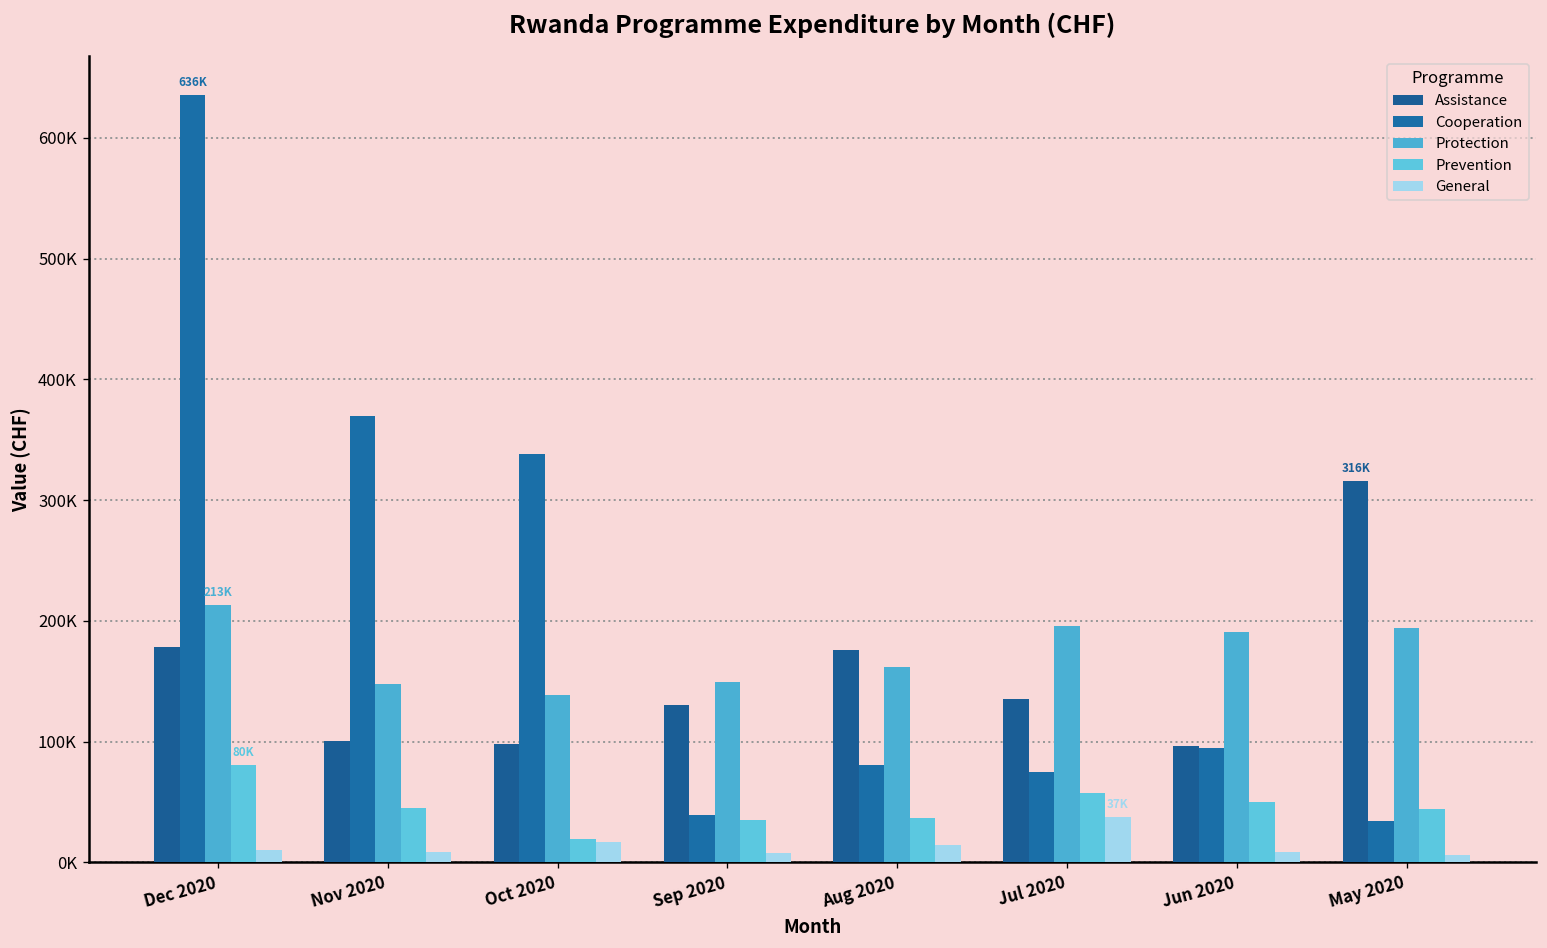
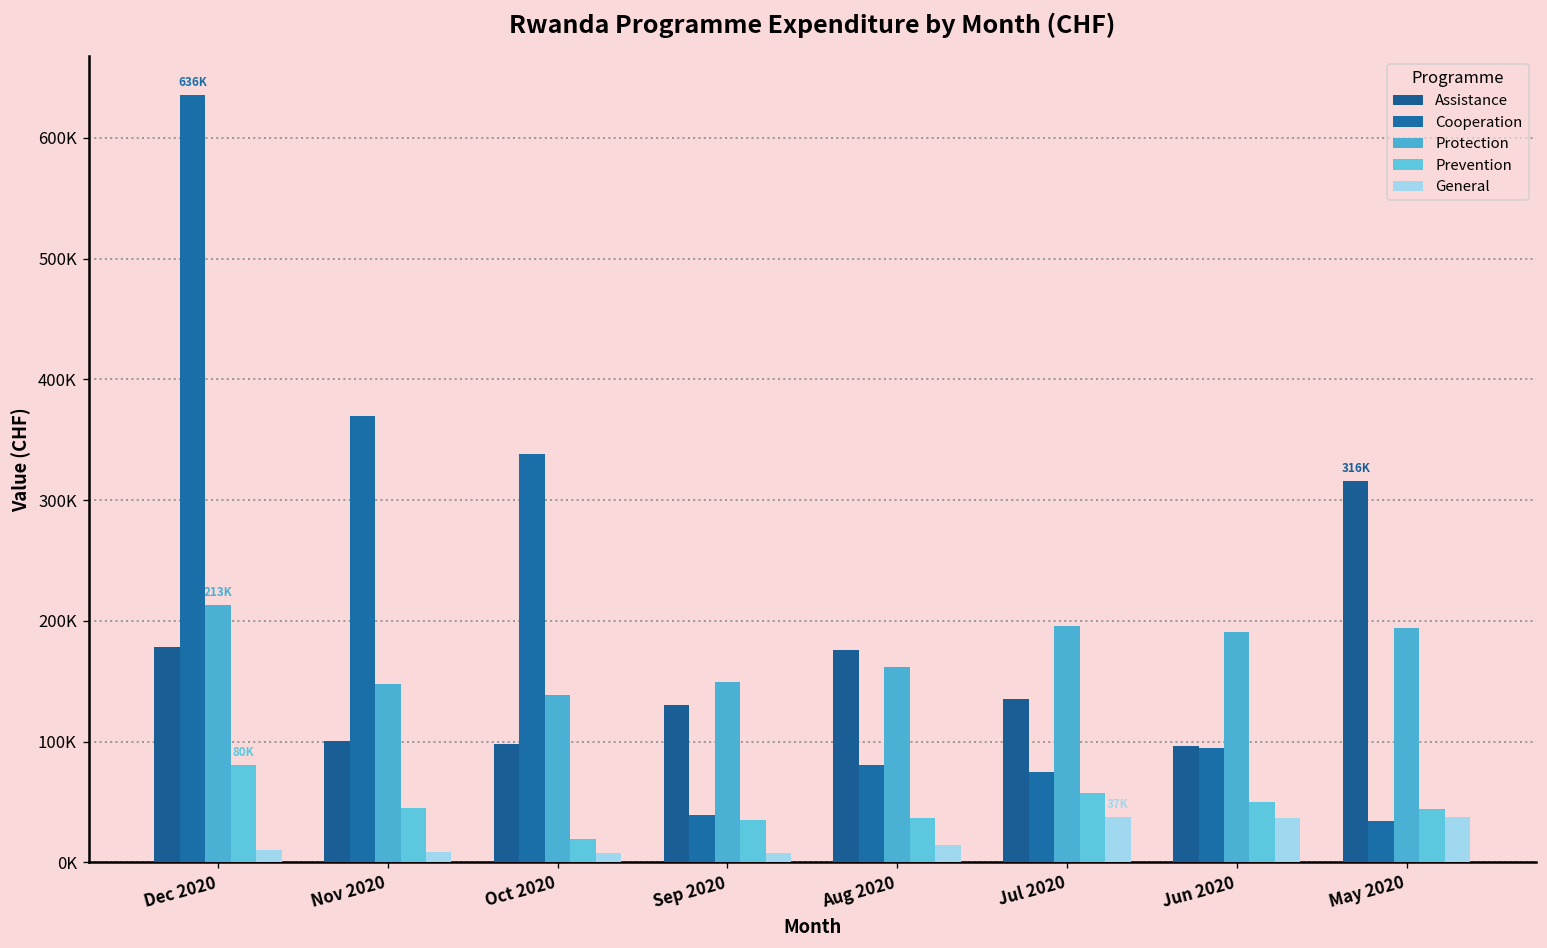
General, Oct 2020: 17000 -> 7000
General, Jun 2020: 8000 -> 37000
General, May 2020: 6000 -> 37000
